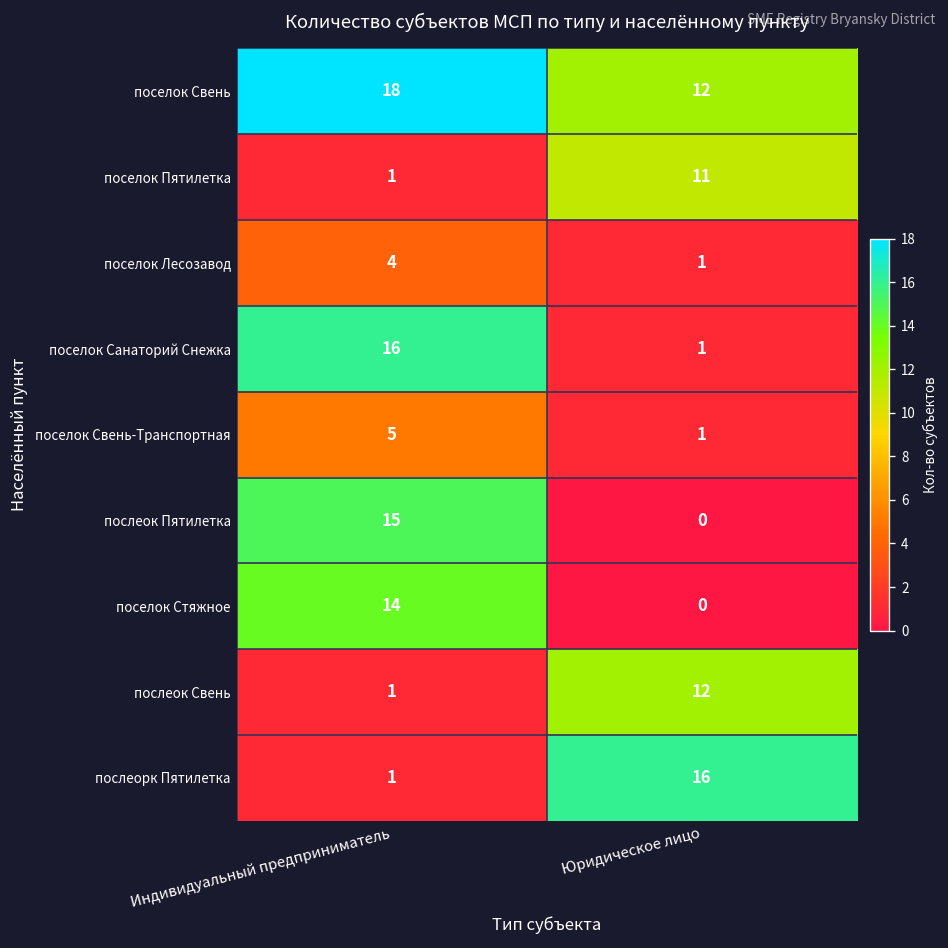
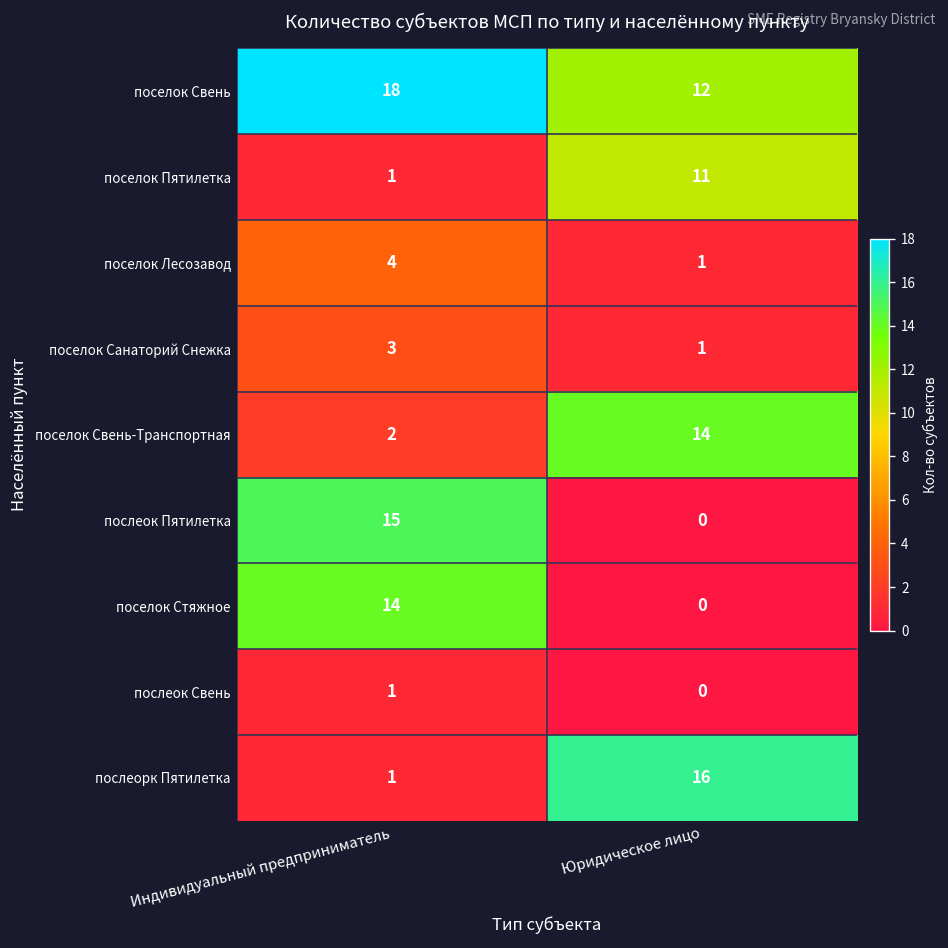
поселок Санаторий Снежка, Индивидуальный предприниматель: 16 -> 3
поселок Свень-Транспортная, Индивидуальный предприниматель: 5 -> 2
поселок Свень-Транспортная, Юридическое лицо: 1 -> 14
послеок Свень, Юридическое лицо: 12 -> 0
